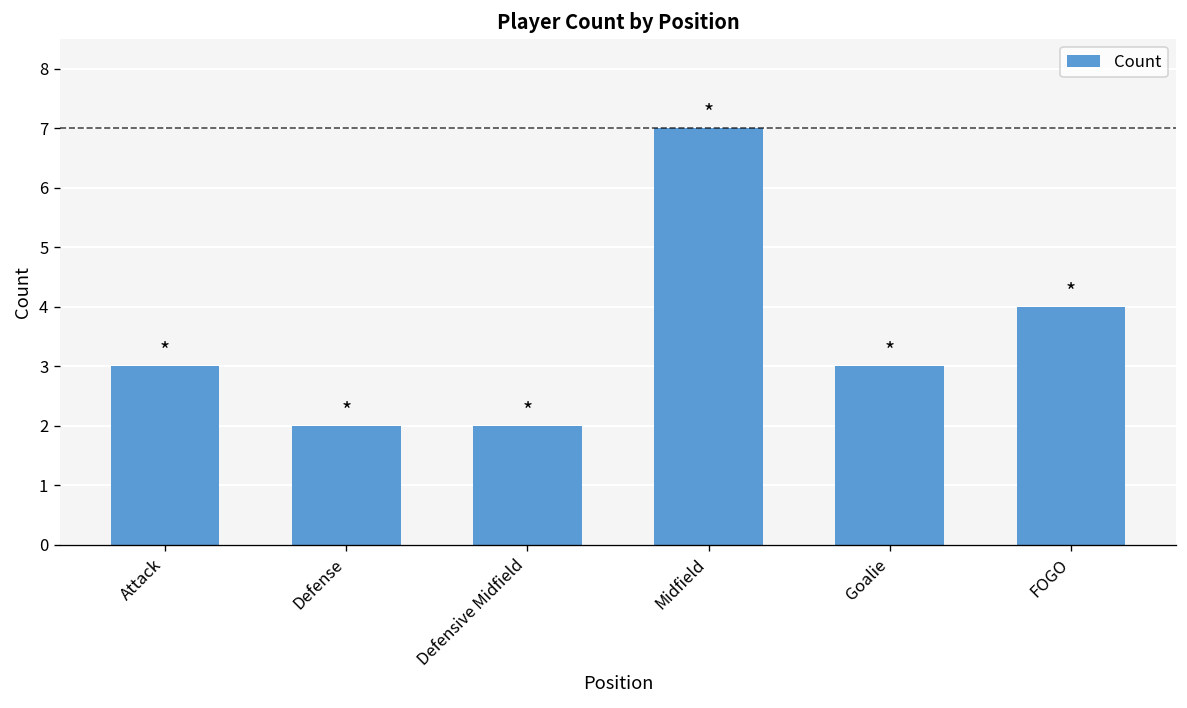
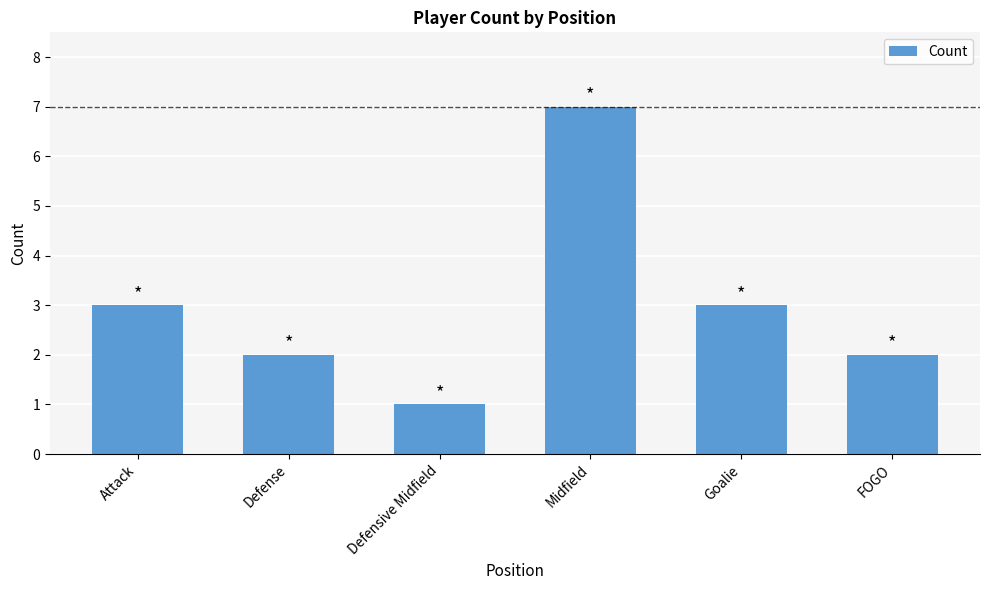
Defensive Midfield: 2 -> 1
FOGO: 4 -> 2
